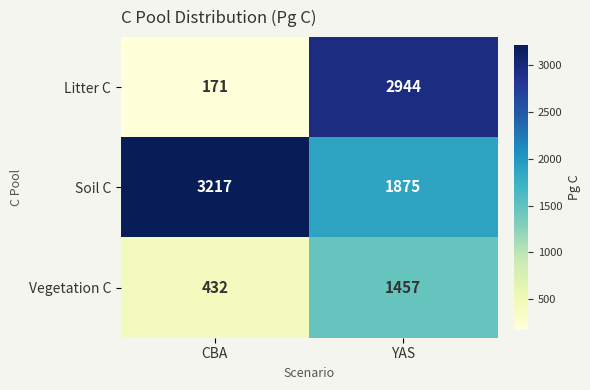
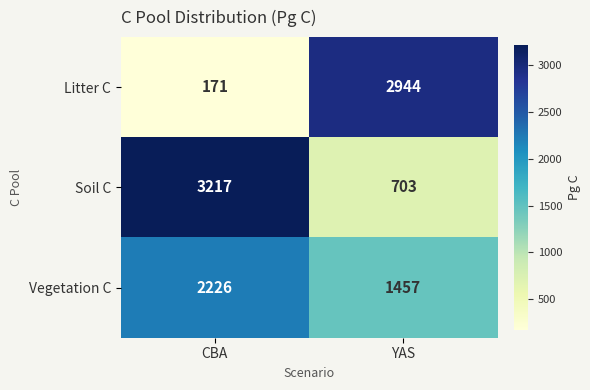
Soil C, YAS: 1875 -> 703
Vegetation C, CBA: 432 -> 2226
